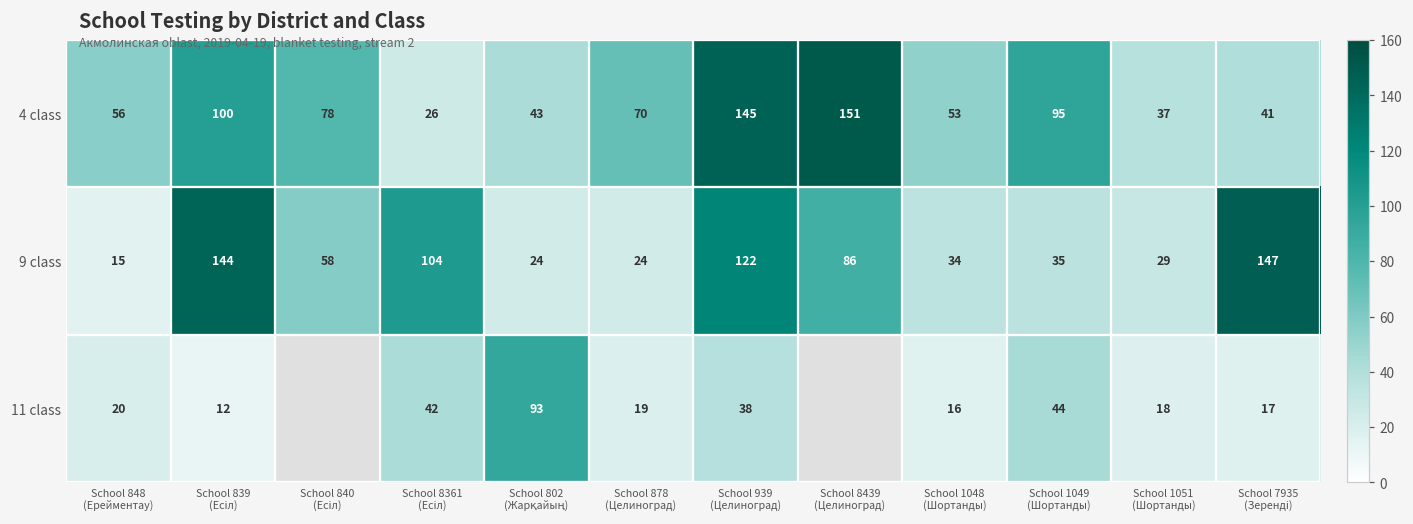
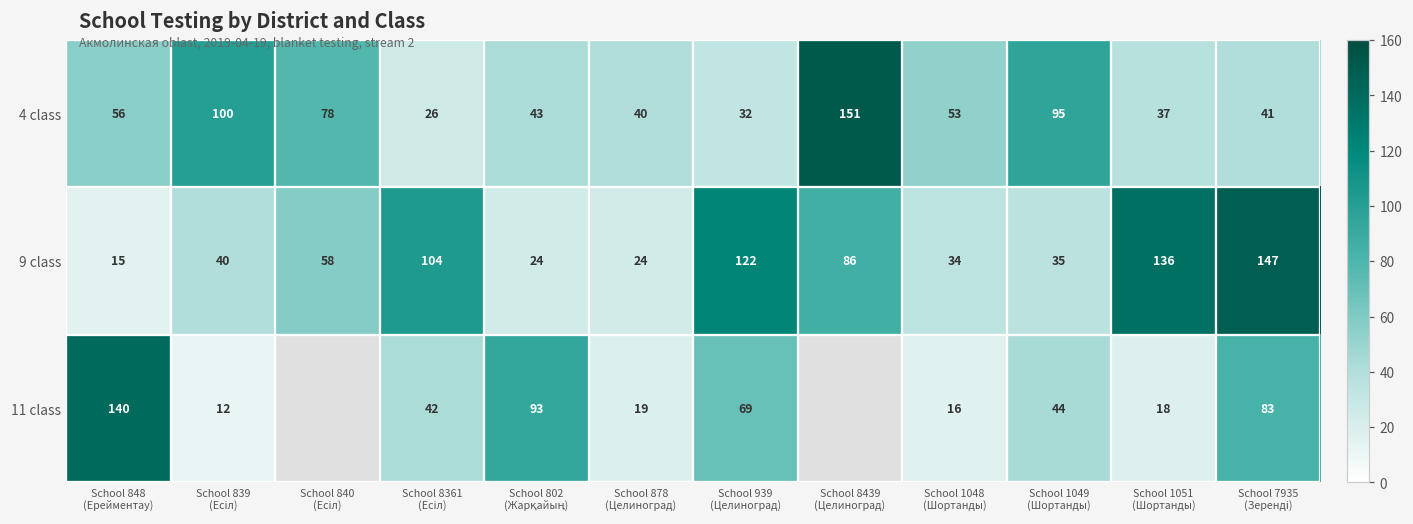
4 class, School 878 (Целиноград): 70 -> 40
4 class, School 939 (Целиноград): 145 -> 32
9 class, School 839 (Есіл): 144 -> 40
9 class, School 1051 (Шортанды): 29 -> 136
11 class, School 848 (Ерейментау): 20 -> 140
11 class, School 939 (Целиноград): 38 -> 69
11 class, School 7935 (Зеренді): 17 -> 83
